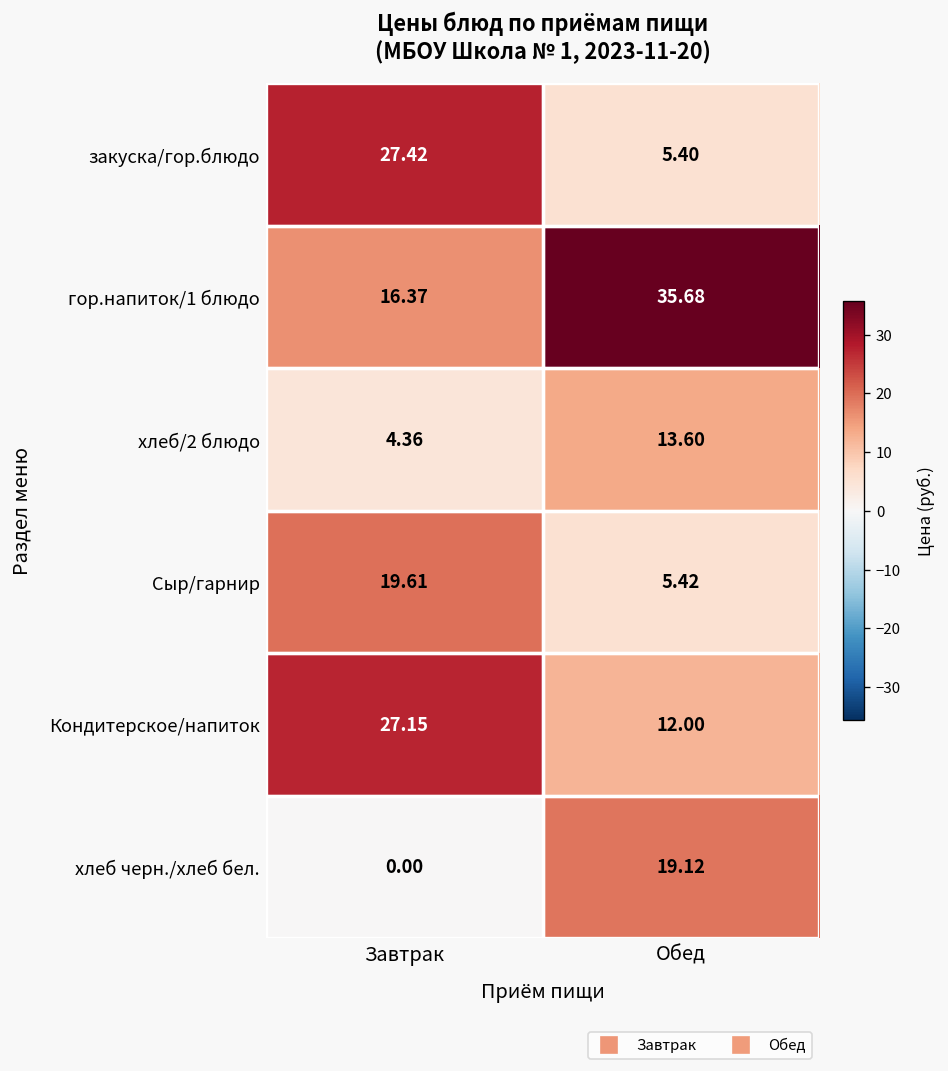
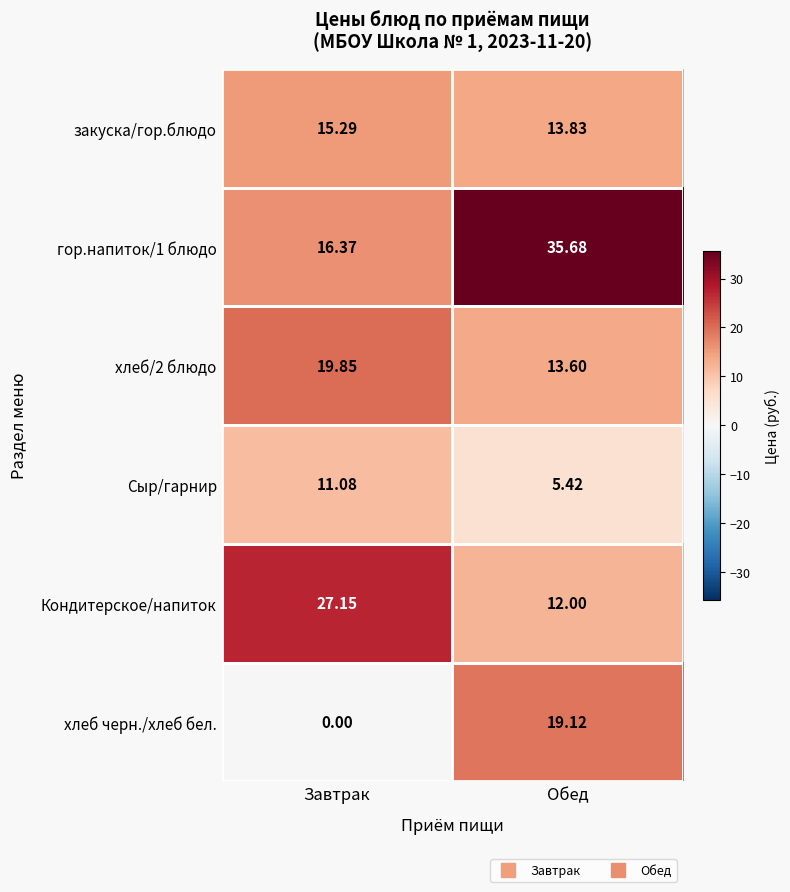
закуска/гор.блюдо, Завтрак: 27.42 -> 15.29
закуска/гор.блюдо, Обед: 5.40 -> 13.83
хлеб/2 блюдо, Завтрак: 4.36 -> 19.85
Сыр/гарнир, Завтрак: 19.61 -> 11.08
